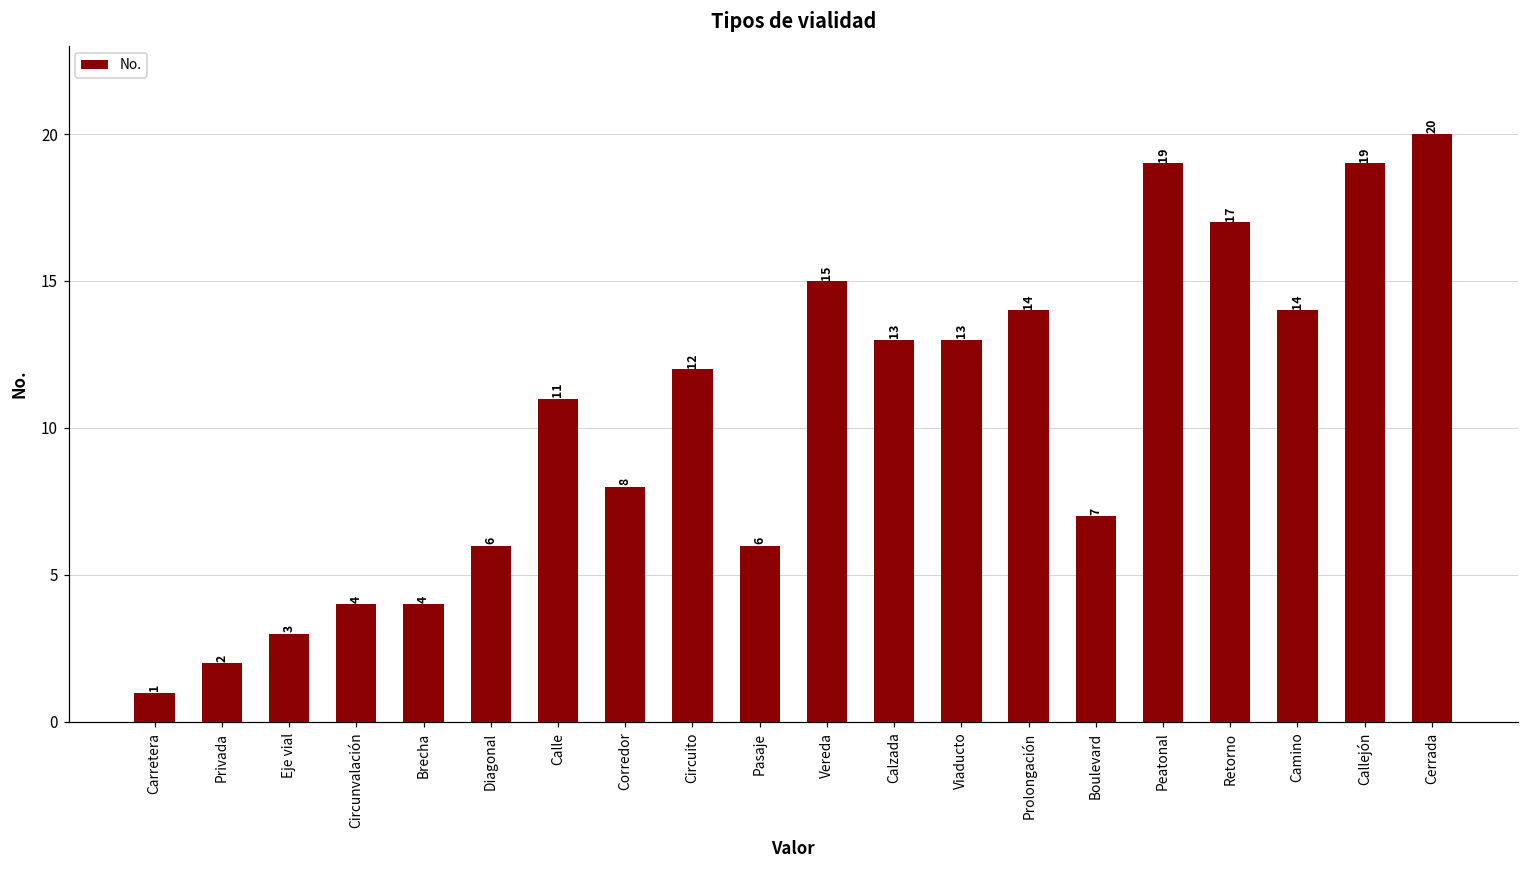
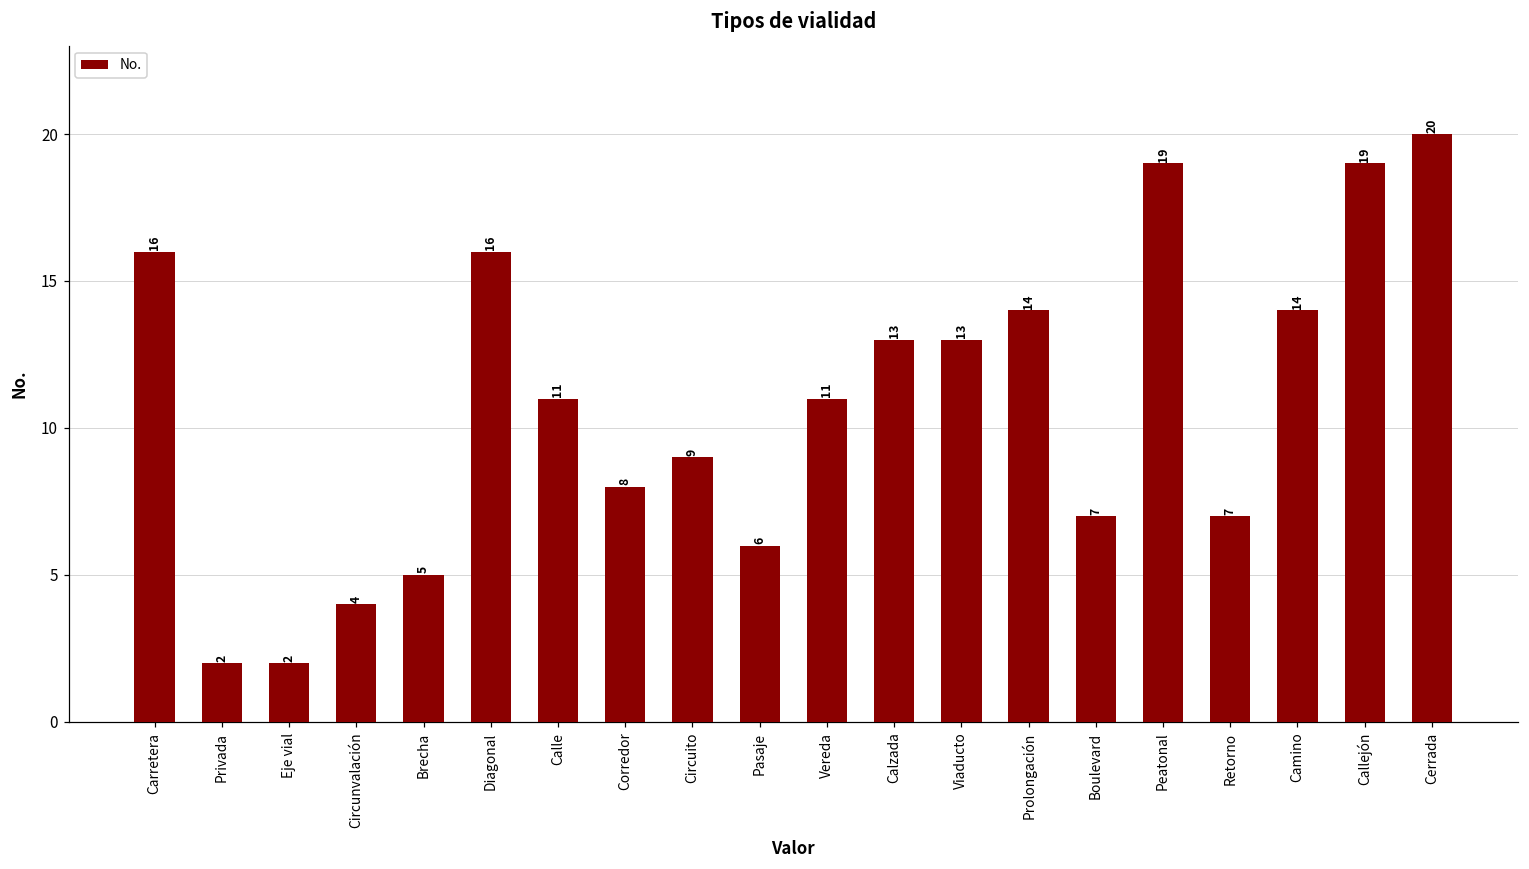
Carretera: 1 -> 16
Eje vial: 3 -> 2
Brecha: 4 -> 5
Diagonal: 6 -> 16
Circuito: 12 -> 9
Vereda: 15 -> 11
Retorno: 17 -> 7
